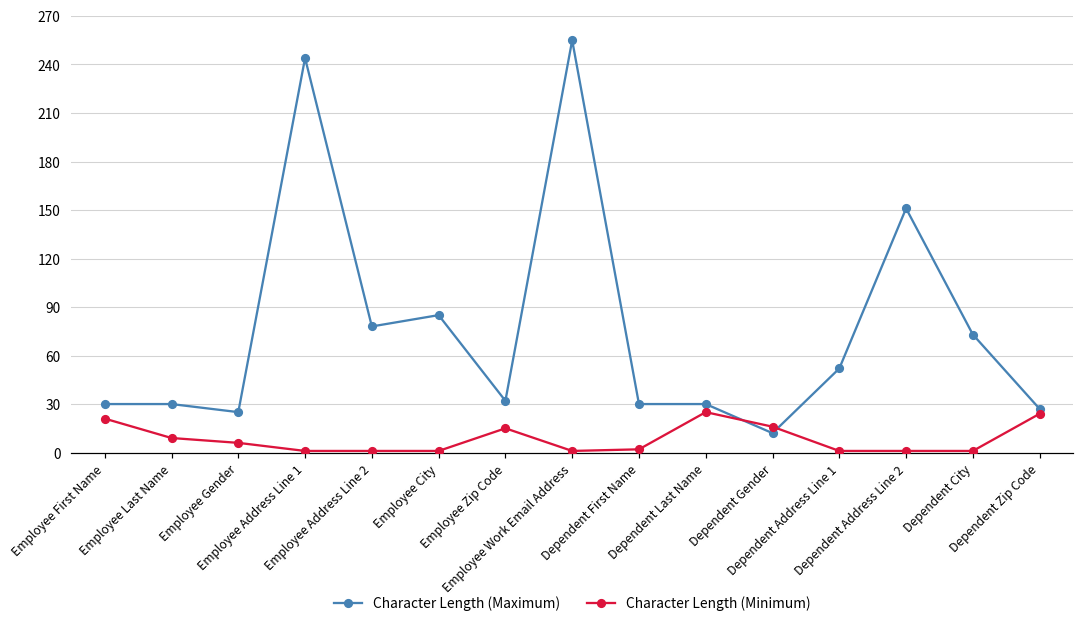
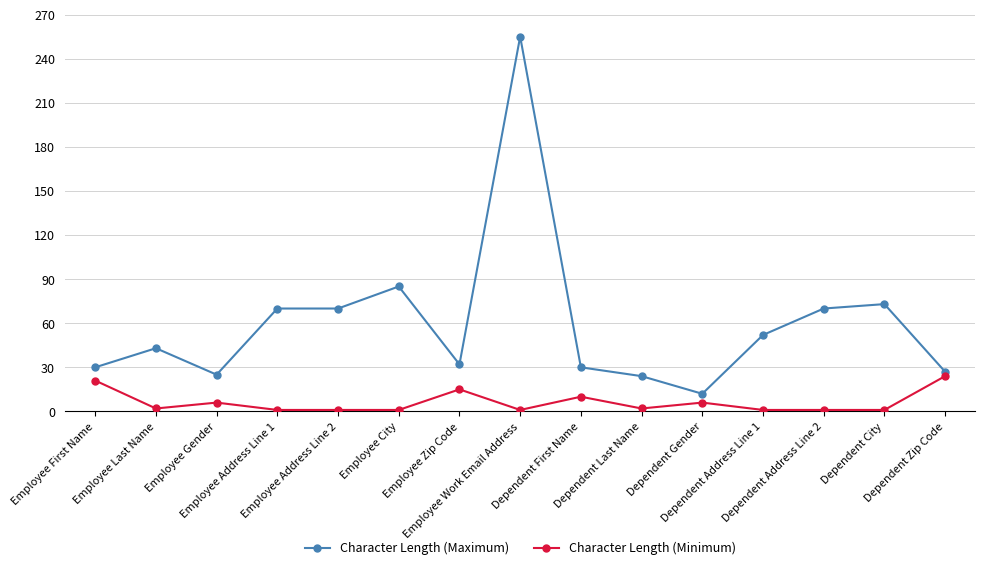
Character Length (Maximum), Employee Last Name: 30 -> 43
Character Length (Minimum), Employee Last Name: 9 -> 2
Character Length (Maximum), Employee Address Line 1: 244 -> 70
Character Length (Maximum), Employee Address Line 2: 78 -> 70
Character Length (Minimum), Dependent First Name: 2 -> 10
Character Length (Maximum), Dependent Last Name: 30 -> 24
Character Length (Minimum), Dependent Last Name: 25 -> 2
Character Length (Minimum), Dependent Gender: 16 -> 6
Character Length (Maximum), Dependent Address Line 2: 151 -> 70
